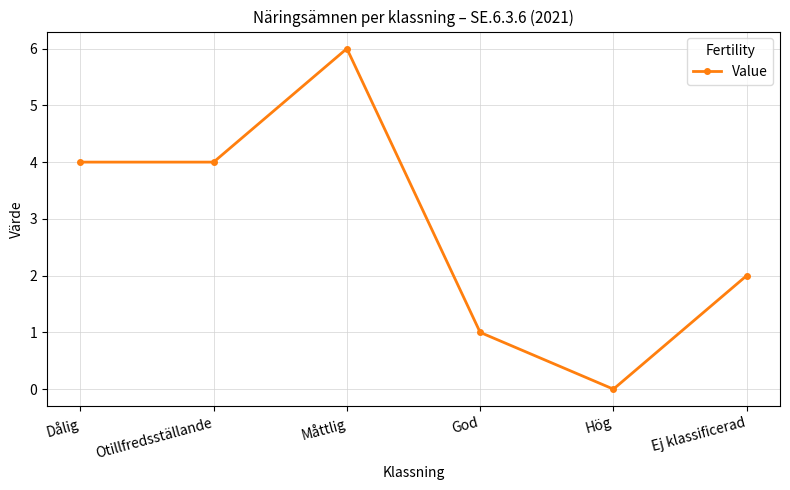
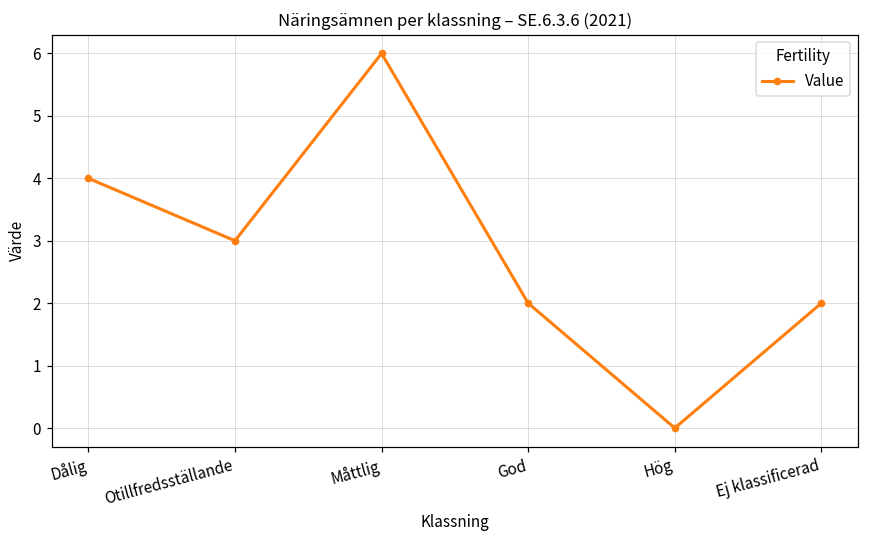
Otillfredsställande: 4 -> 3
God: 1 -> 2
